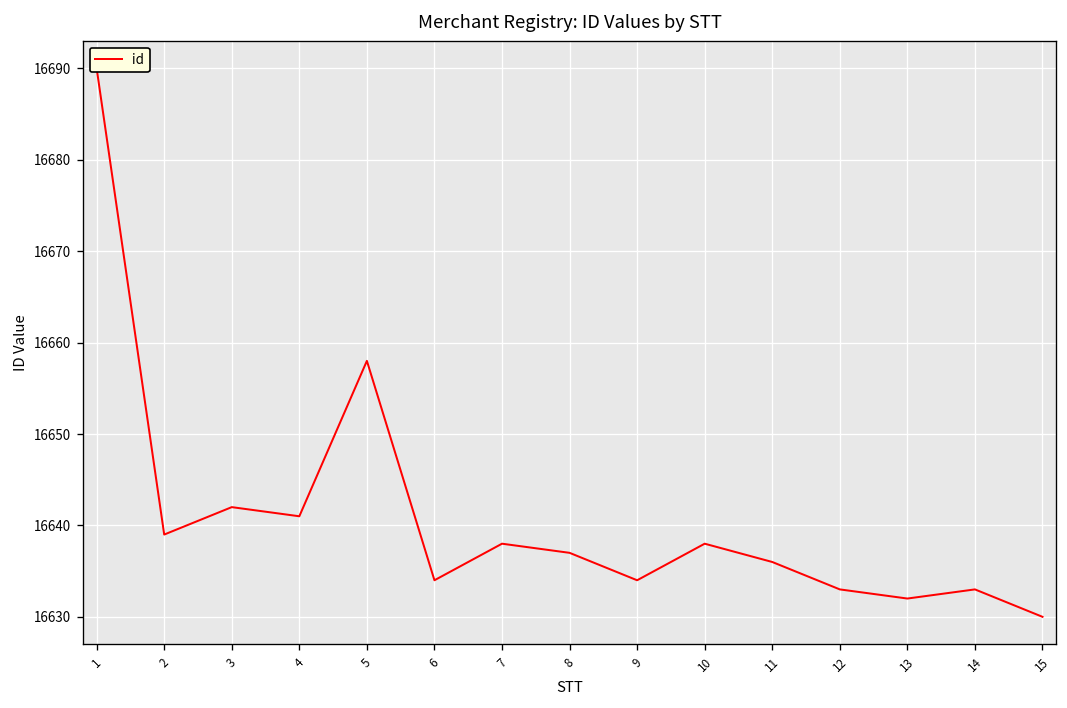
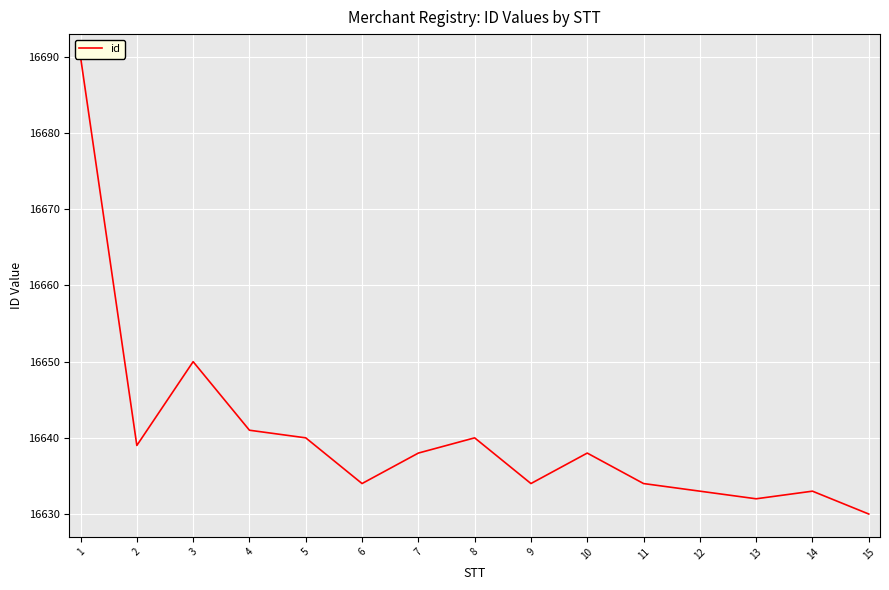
3: 16642 -> 16650
5: 16658 -> 16640
8: 16637 -> 16640
11: 16636 -> 16634
